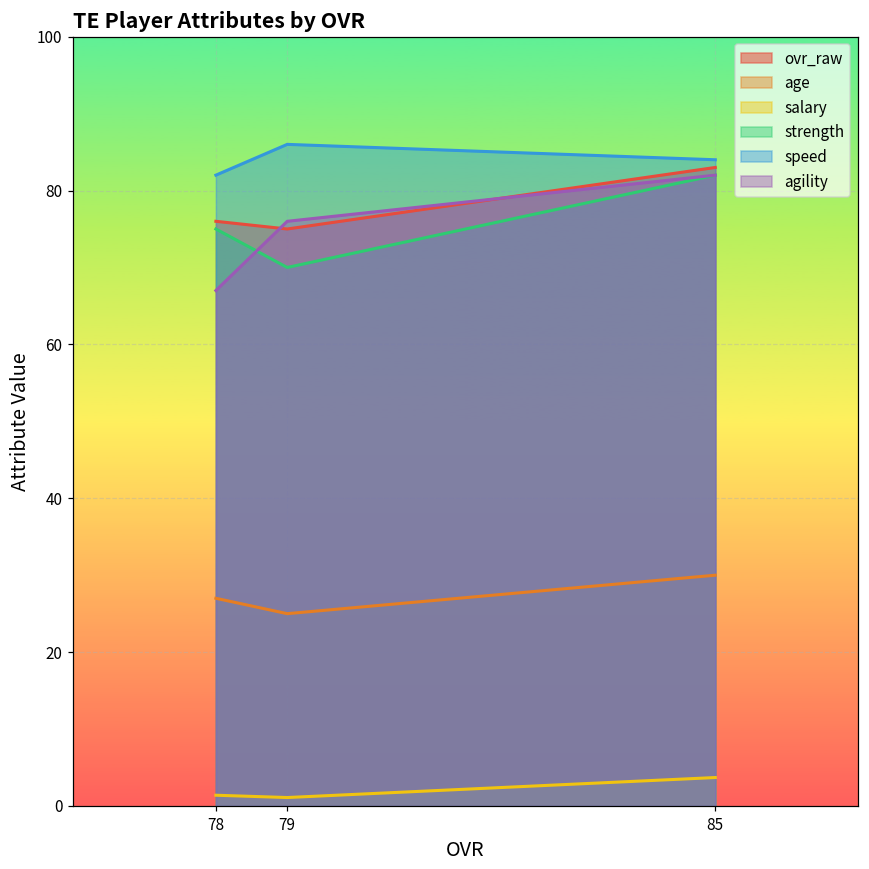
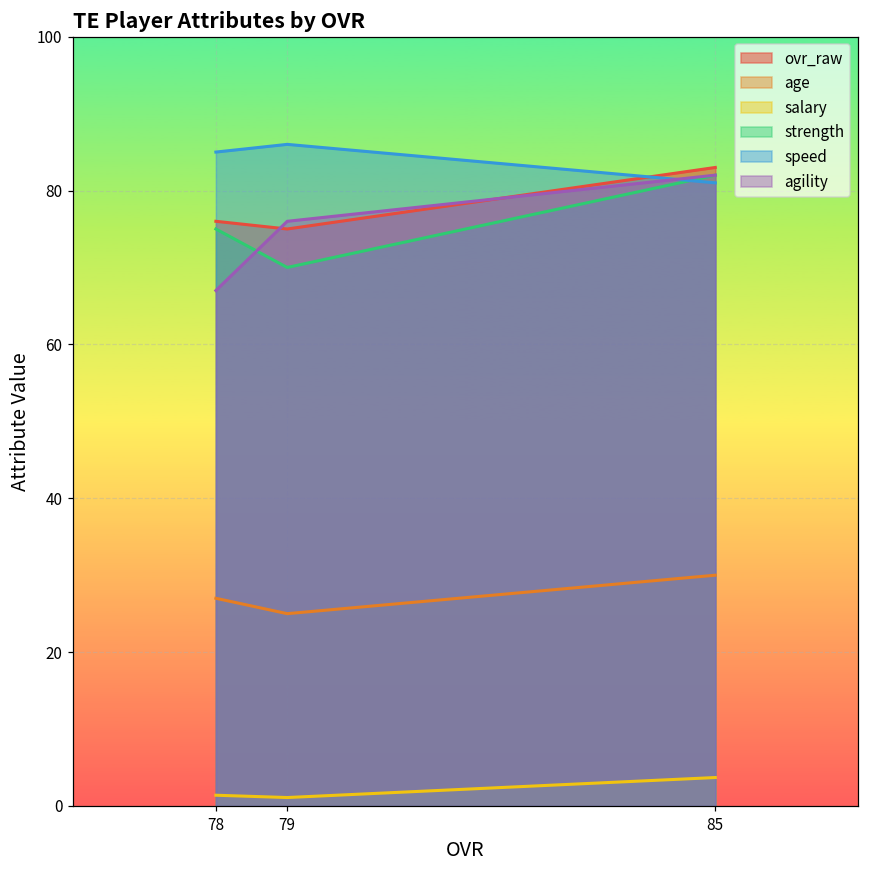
speed, 78: 82 -> 85
speed, 85: 84 -> 81
